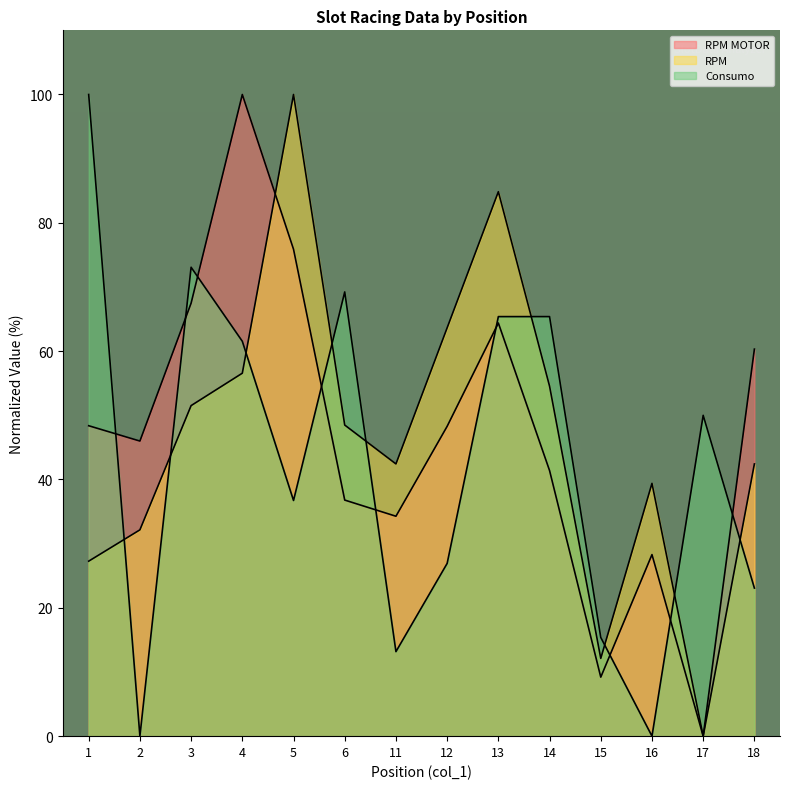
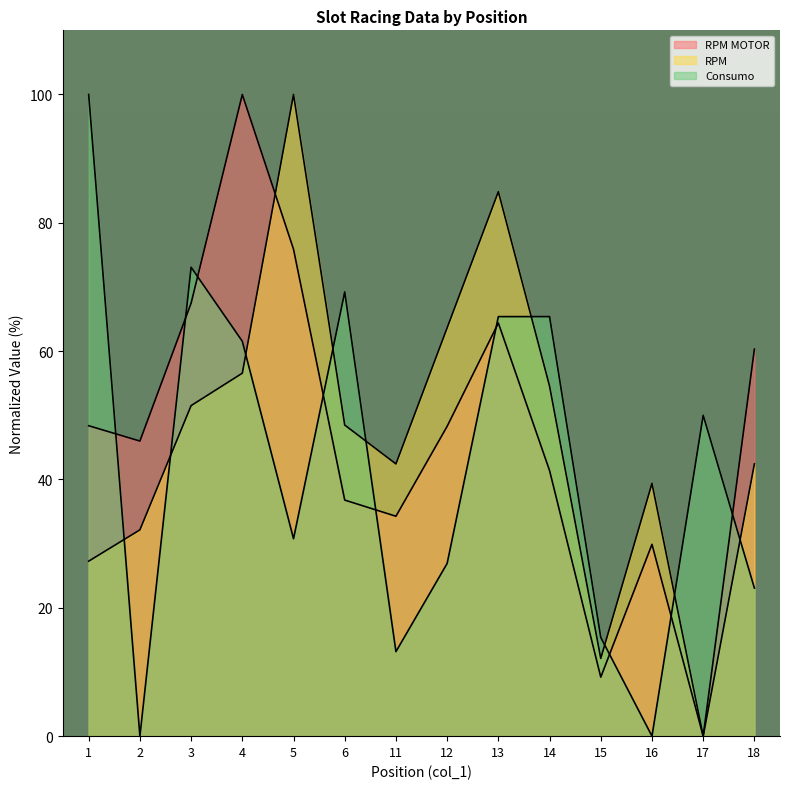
Consumo, 5: 37 -> 31
RPM MOTOR, 16: 28 -> 30
